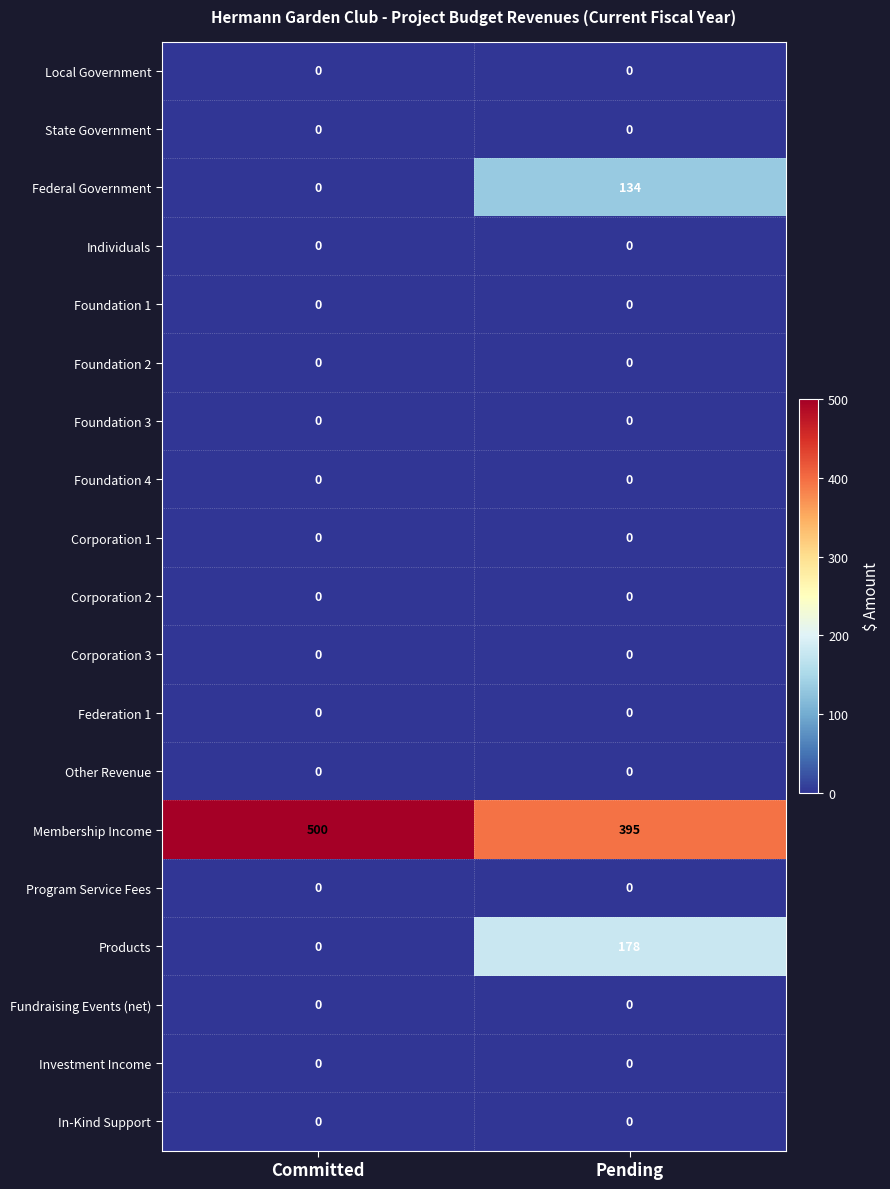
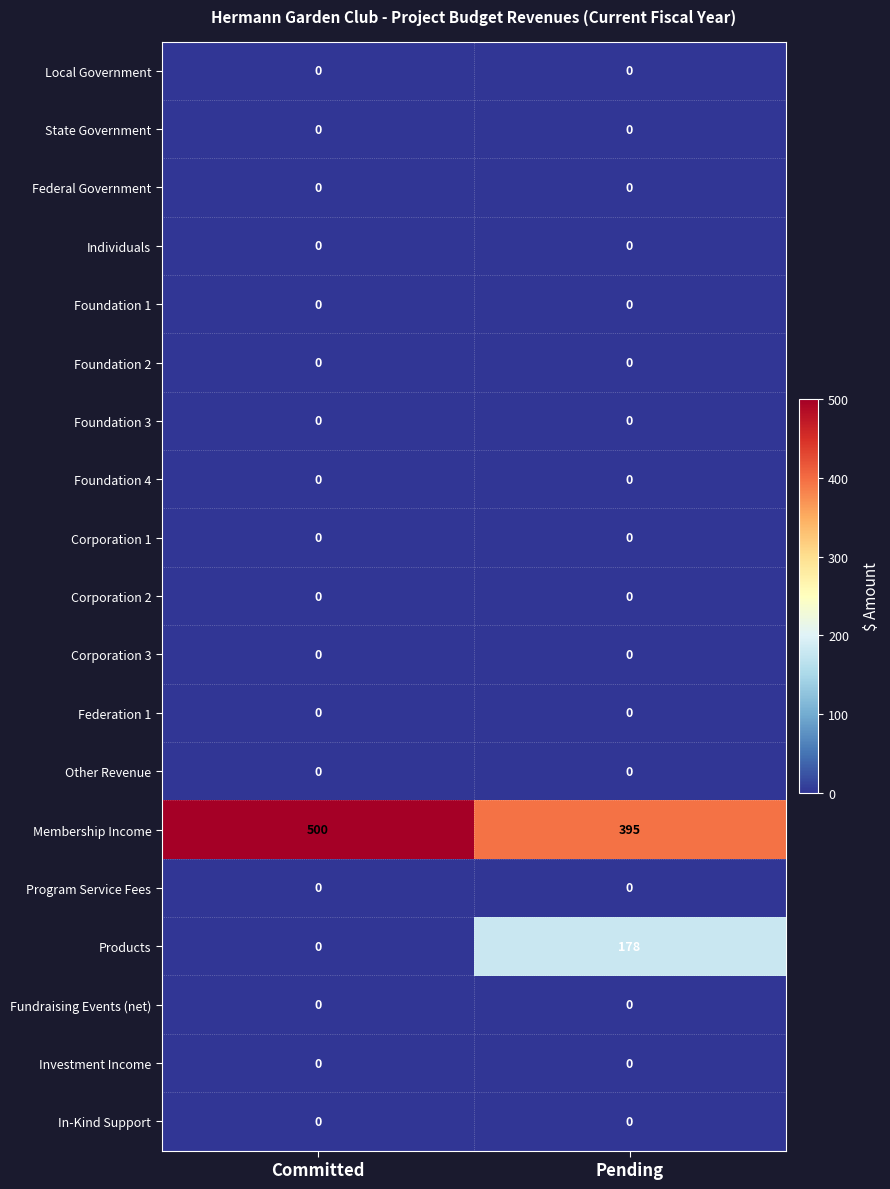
Federal Government, Pending: 134 -> 0
